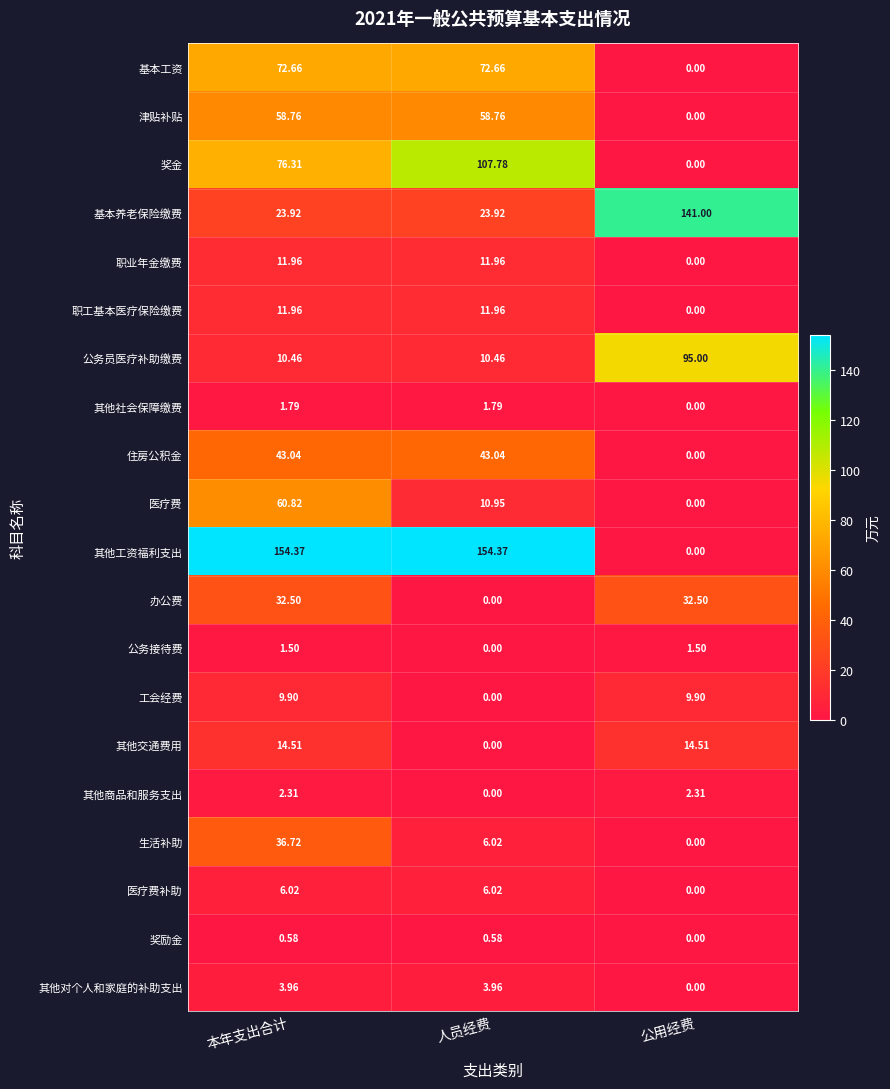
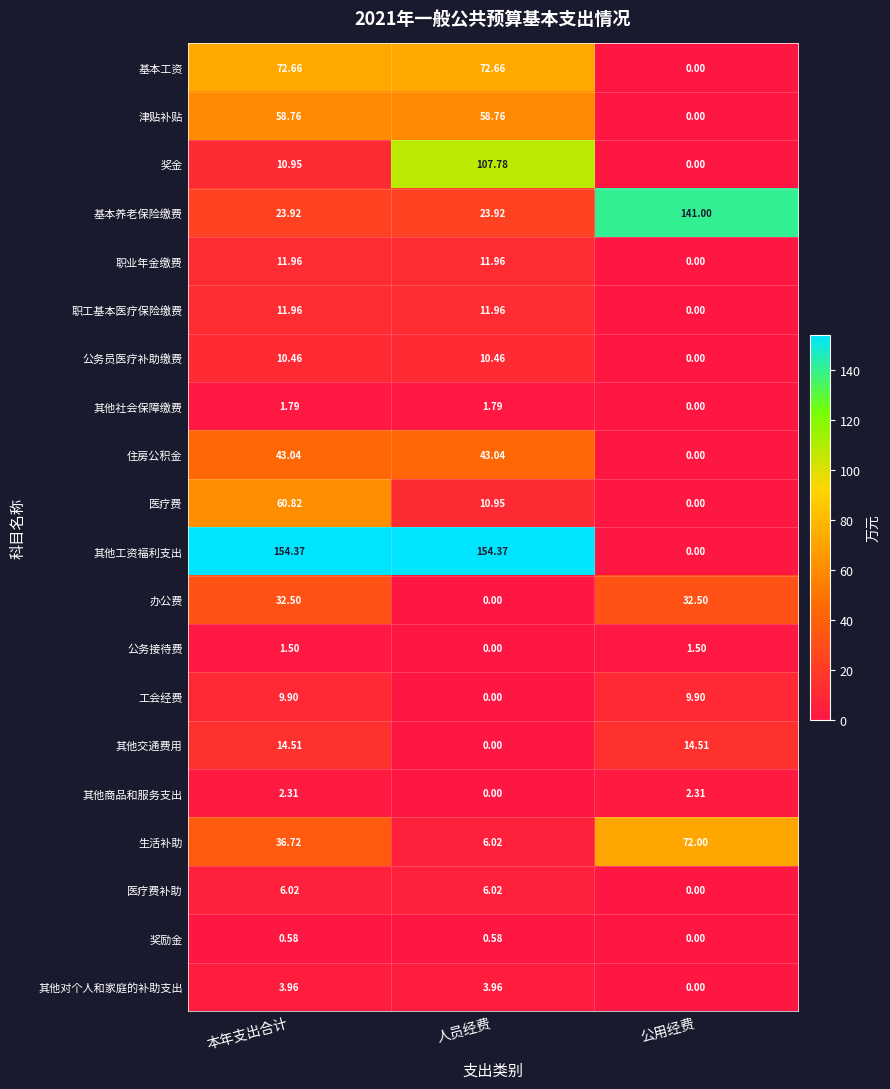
奖金, 本年支出合计: 76.31 -> 10.95
公务员医疗补助缴费, 公用经费: 95.00 -> 0.00
生活补助, 公用经费: 0.00 -> 72.00
